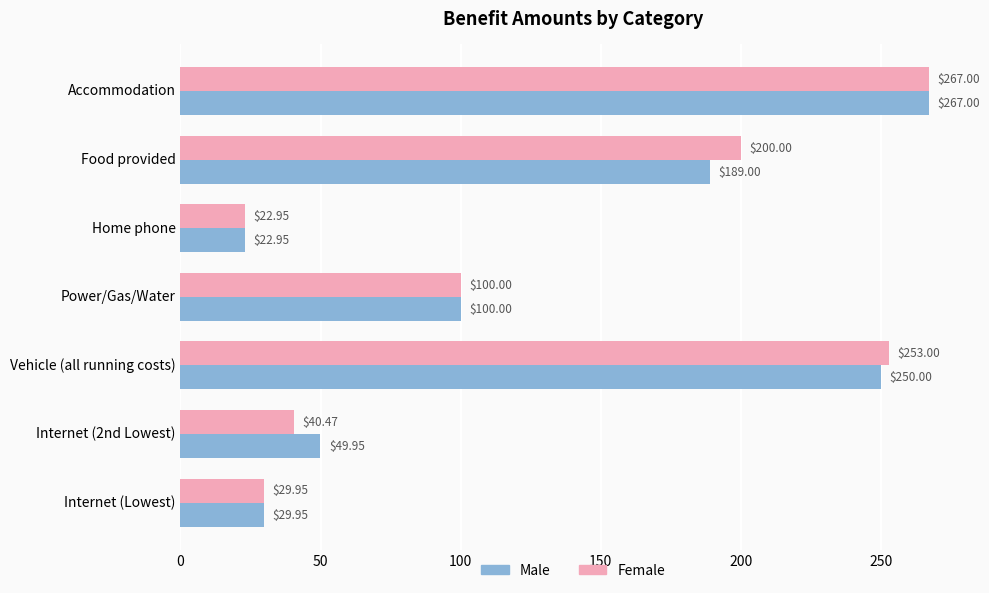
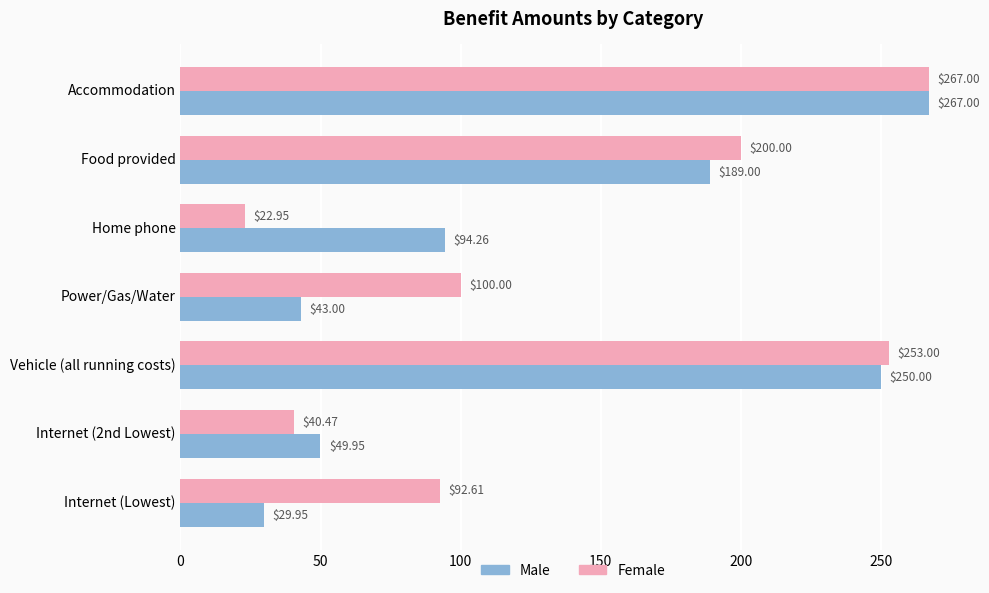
Male, Home phone: $22.95 -> $94.26
Male, Power/Gas/Water: $100.00 -> $43.00
Female, Internet (Lowest): $29.95 -> $92.61
